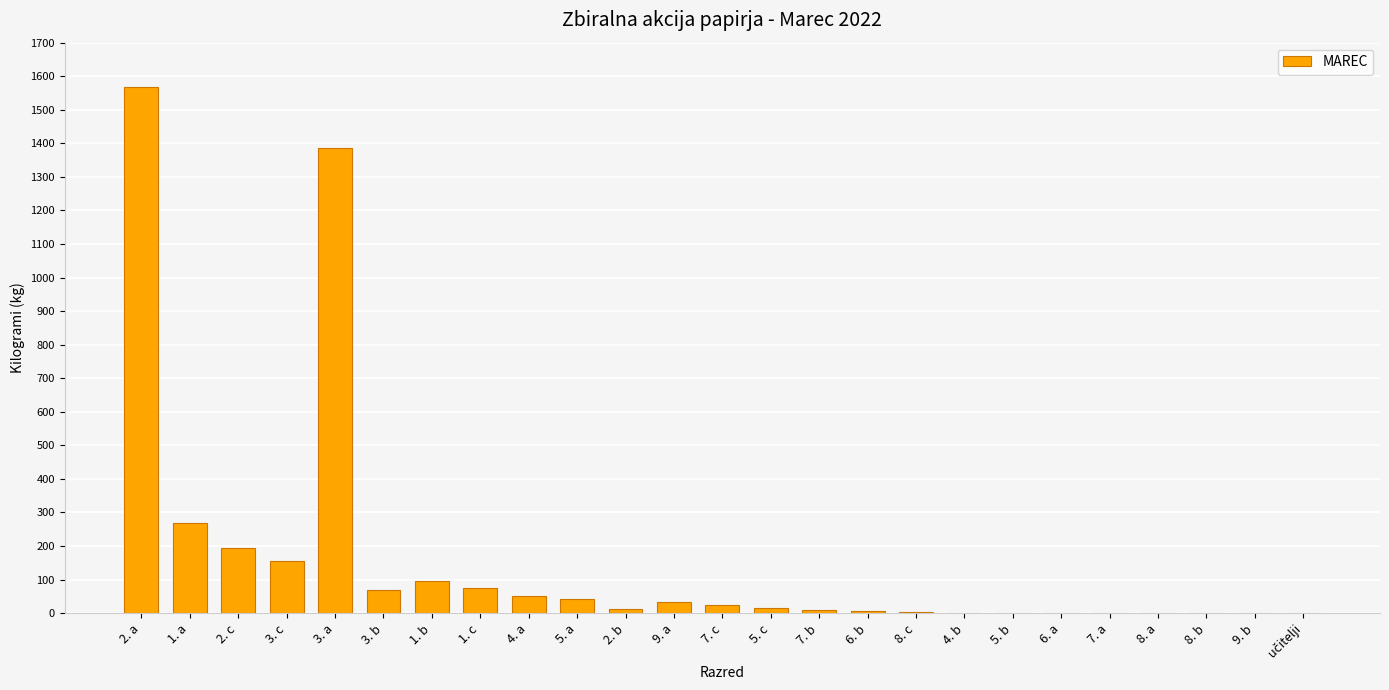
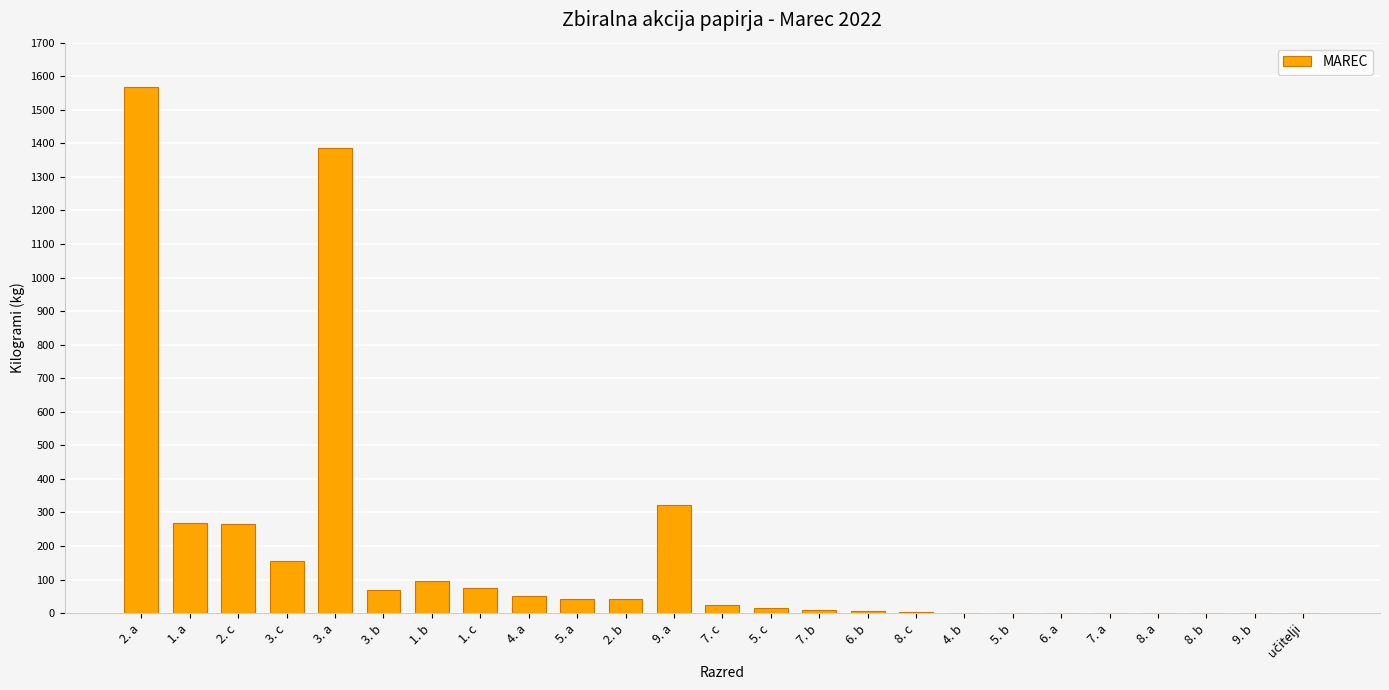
2. c: 190 -> 270
2. b: 10 -> 40
9. a: 30 -> 320
